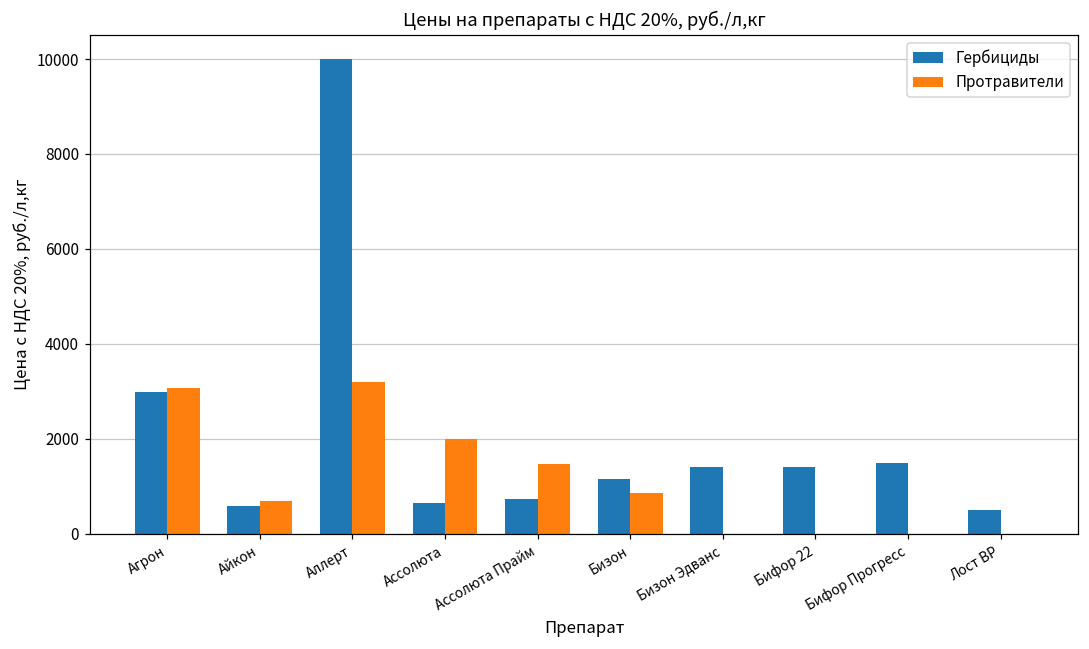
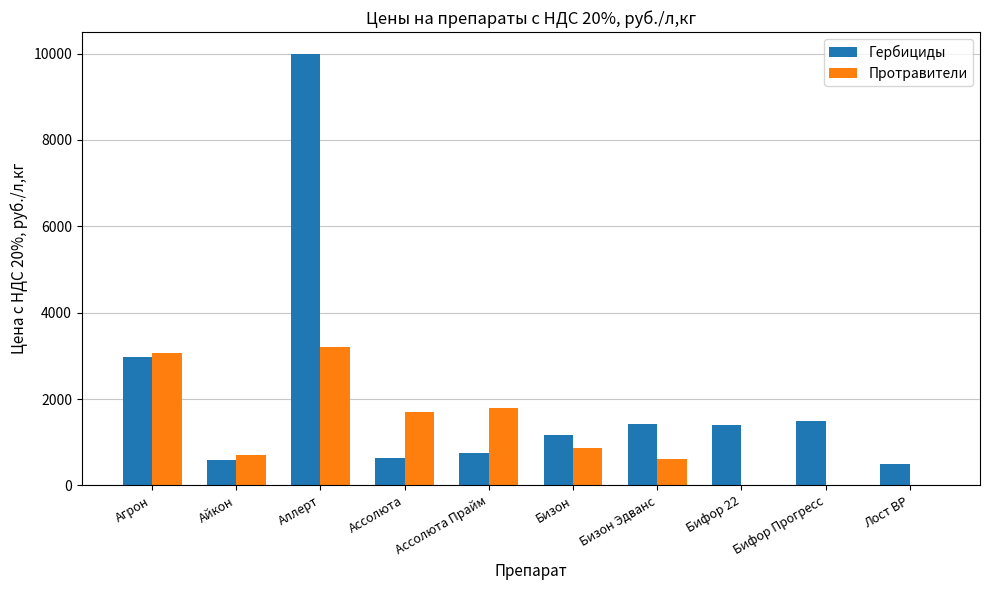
Протравители, Ассолюта: 2000 -> 1700
Протравители, Ассолюта Прайм: 1500 -> 1800
Протравители, Бизон Эдванс: 0 -> 600
